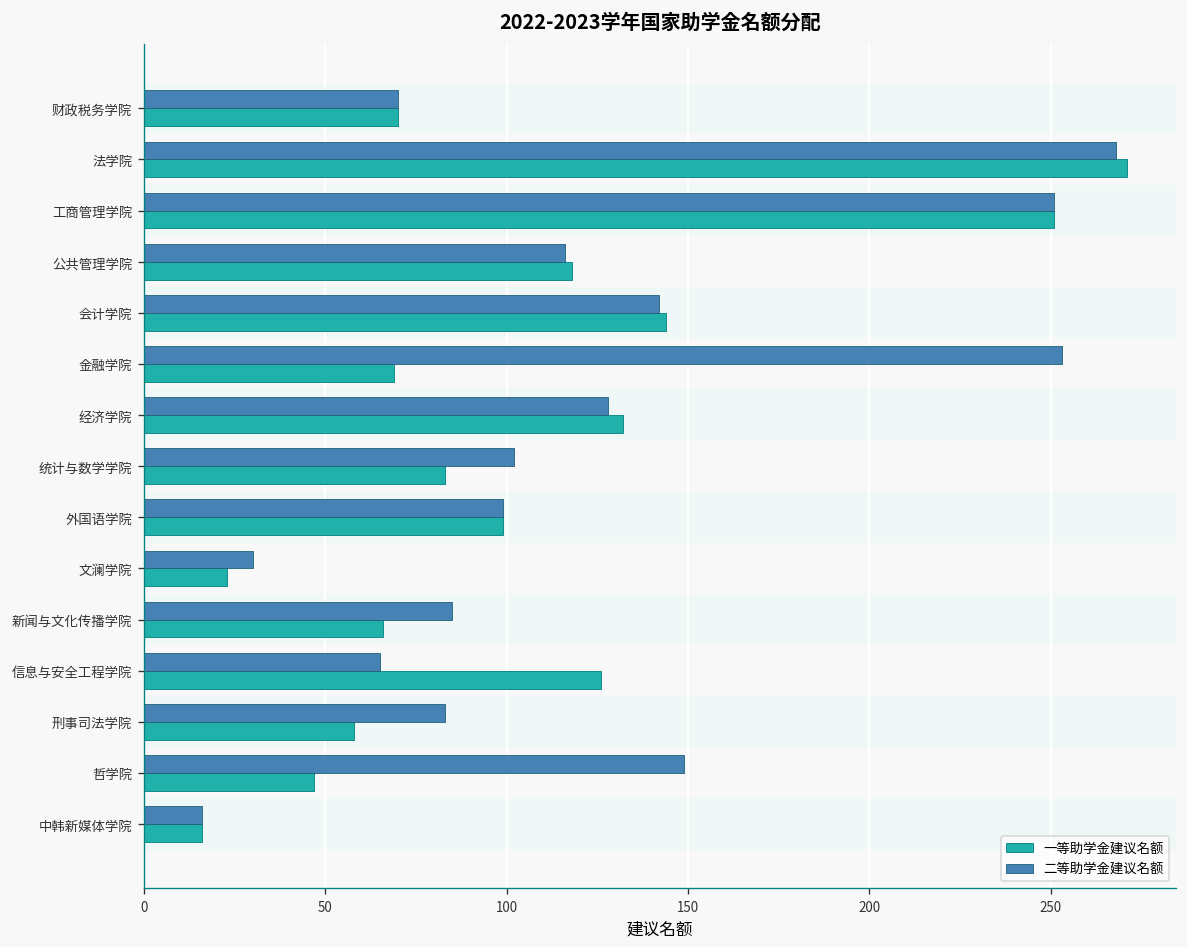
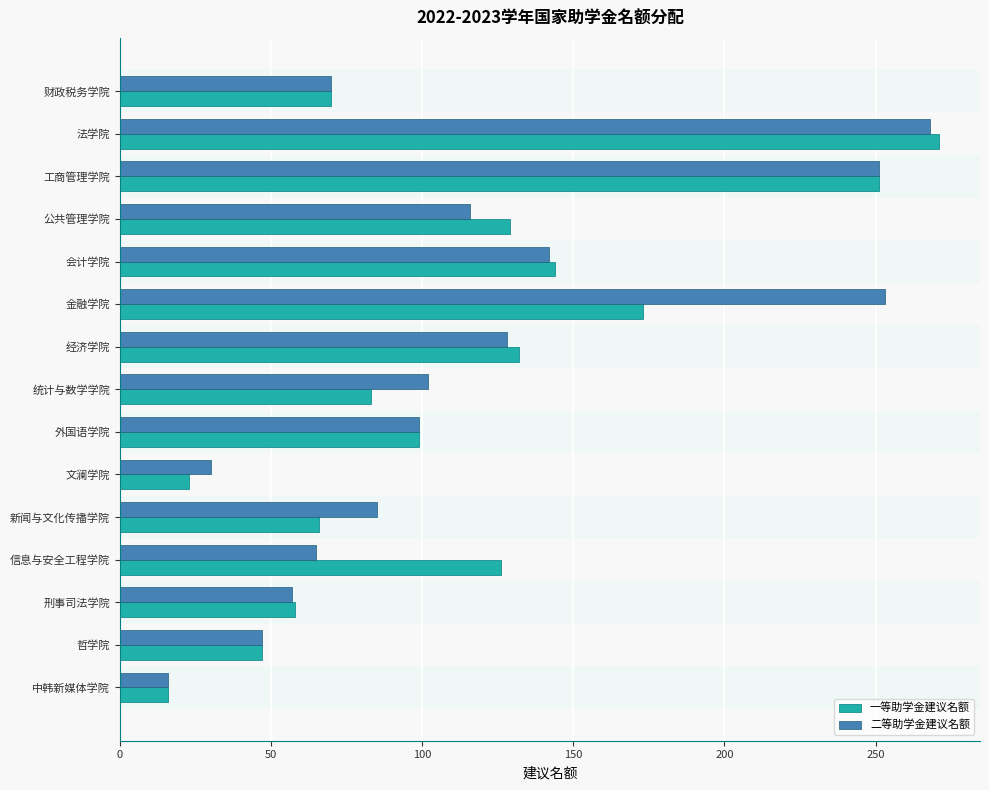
一等助学金建议名额, 公共管理学院: 118 -> 129
一等助学金建议名额, 金融学院: 69 -> 173
二等助学金建议名额, 刑事司法学院: 83 -> 57
二等助学金建议名额, 哲学院: 149 -> 47
